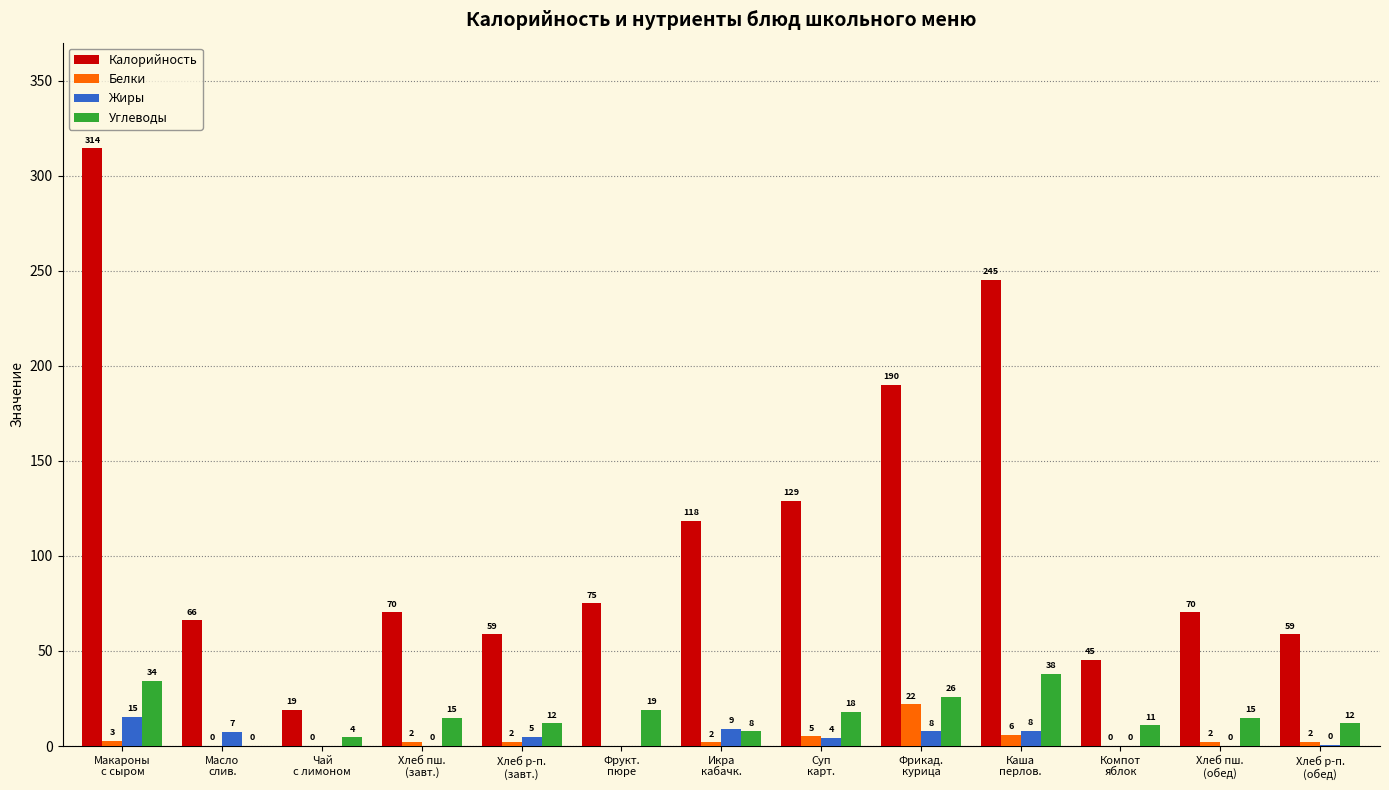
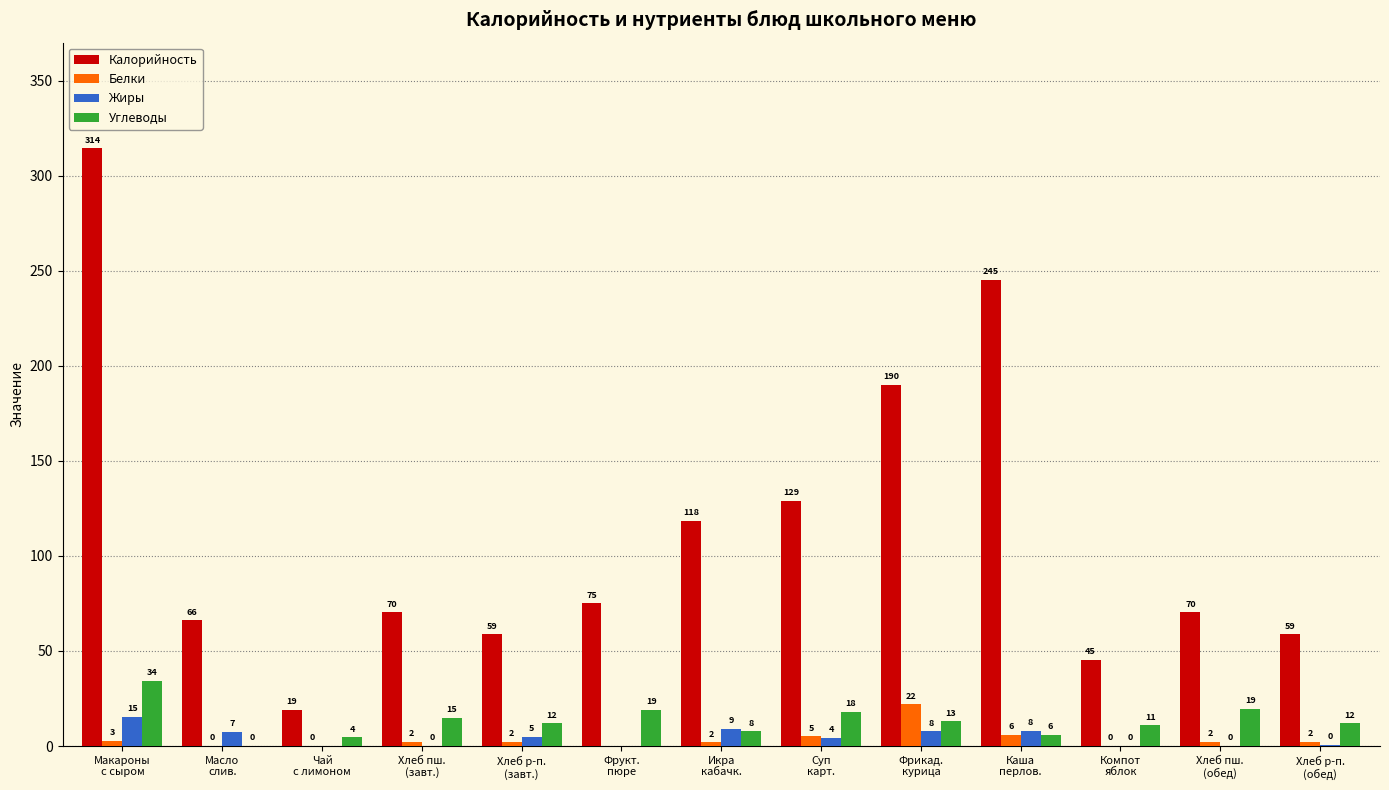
Углеводы, Фрикад. курица: 26 -> 13
Углеводы, Каша перлов.: 38 -> 6
Углеводы, Хлеб пш. (обед): 15 -> 19
